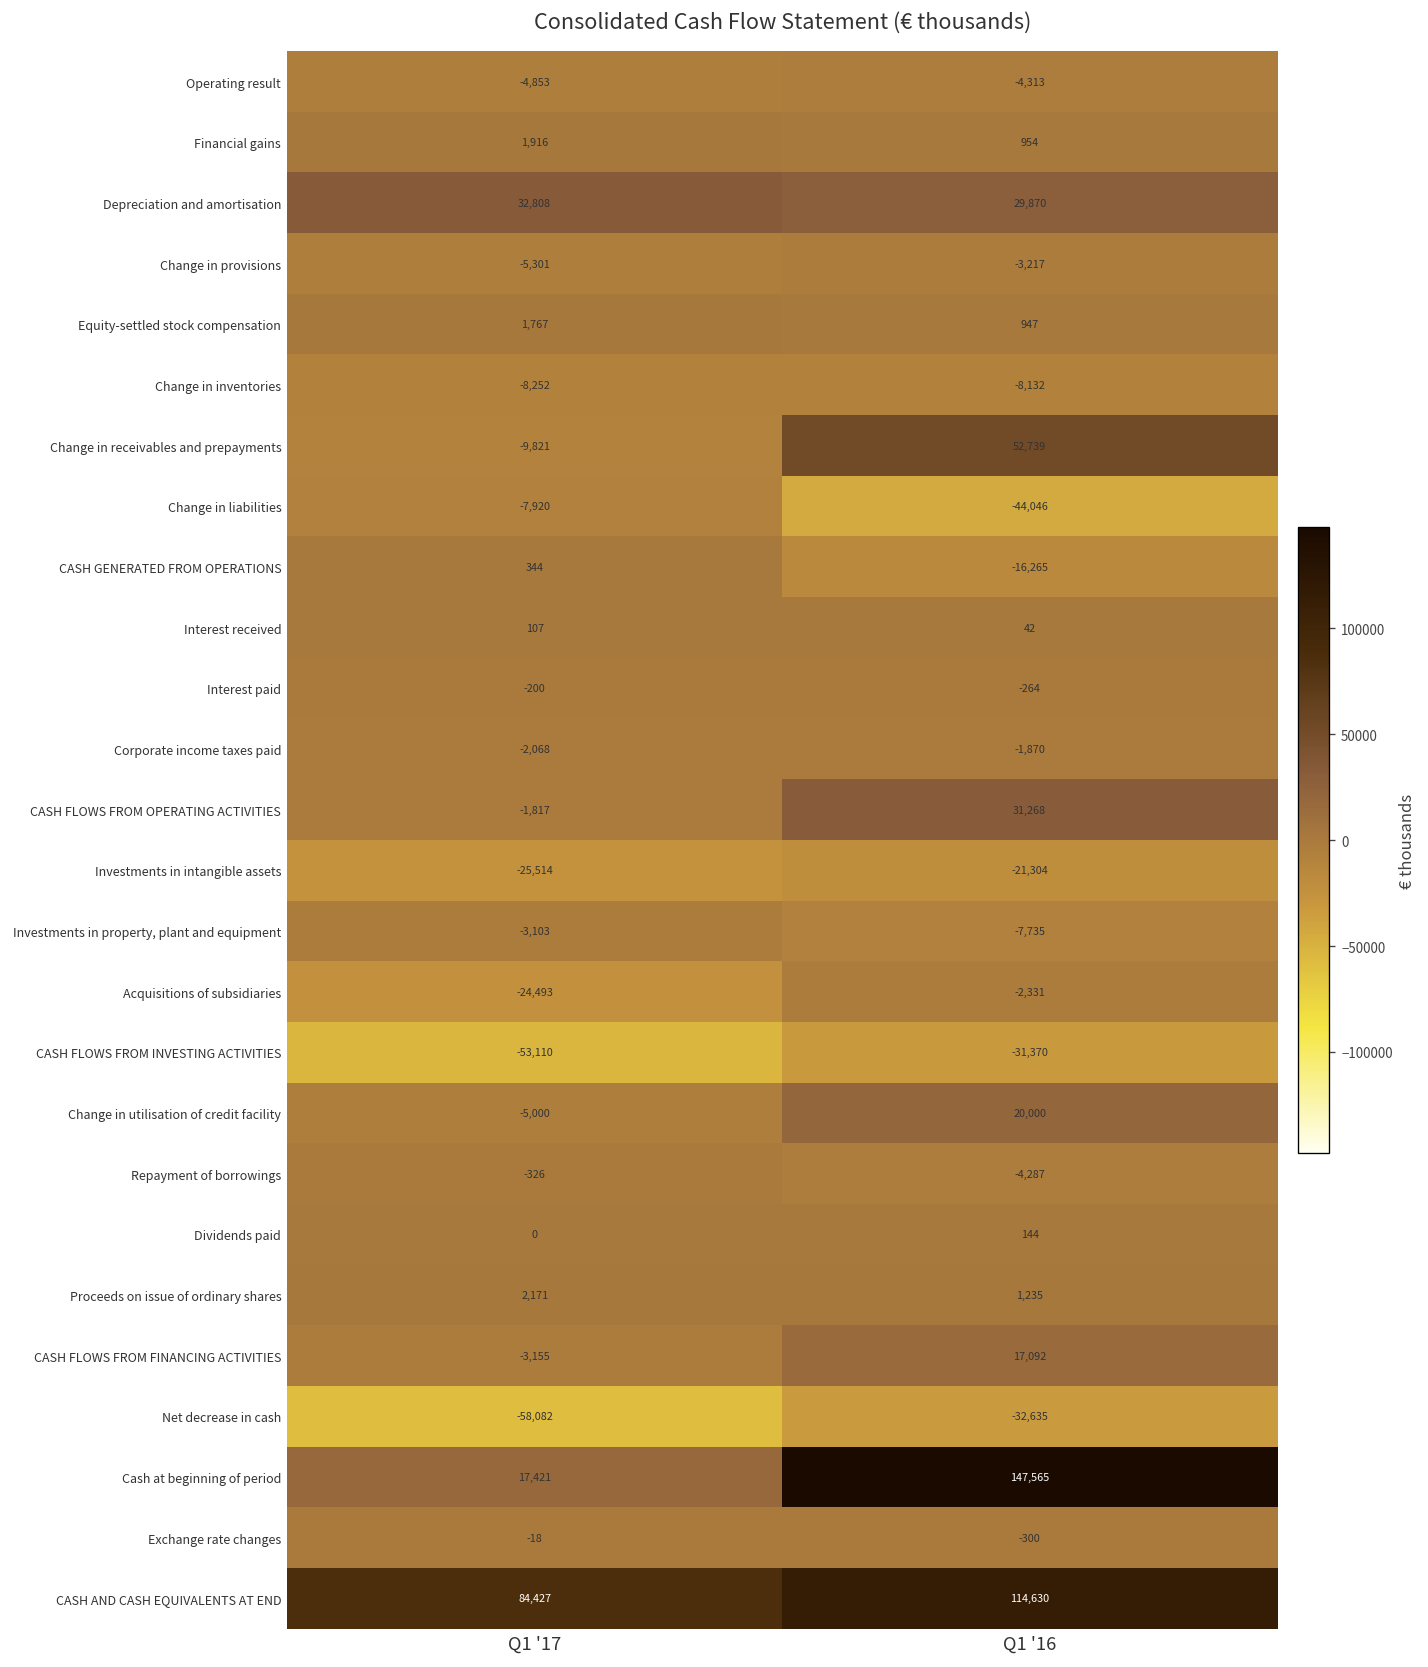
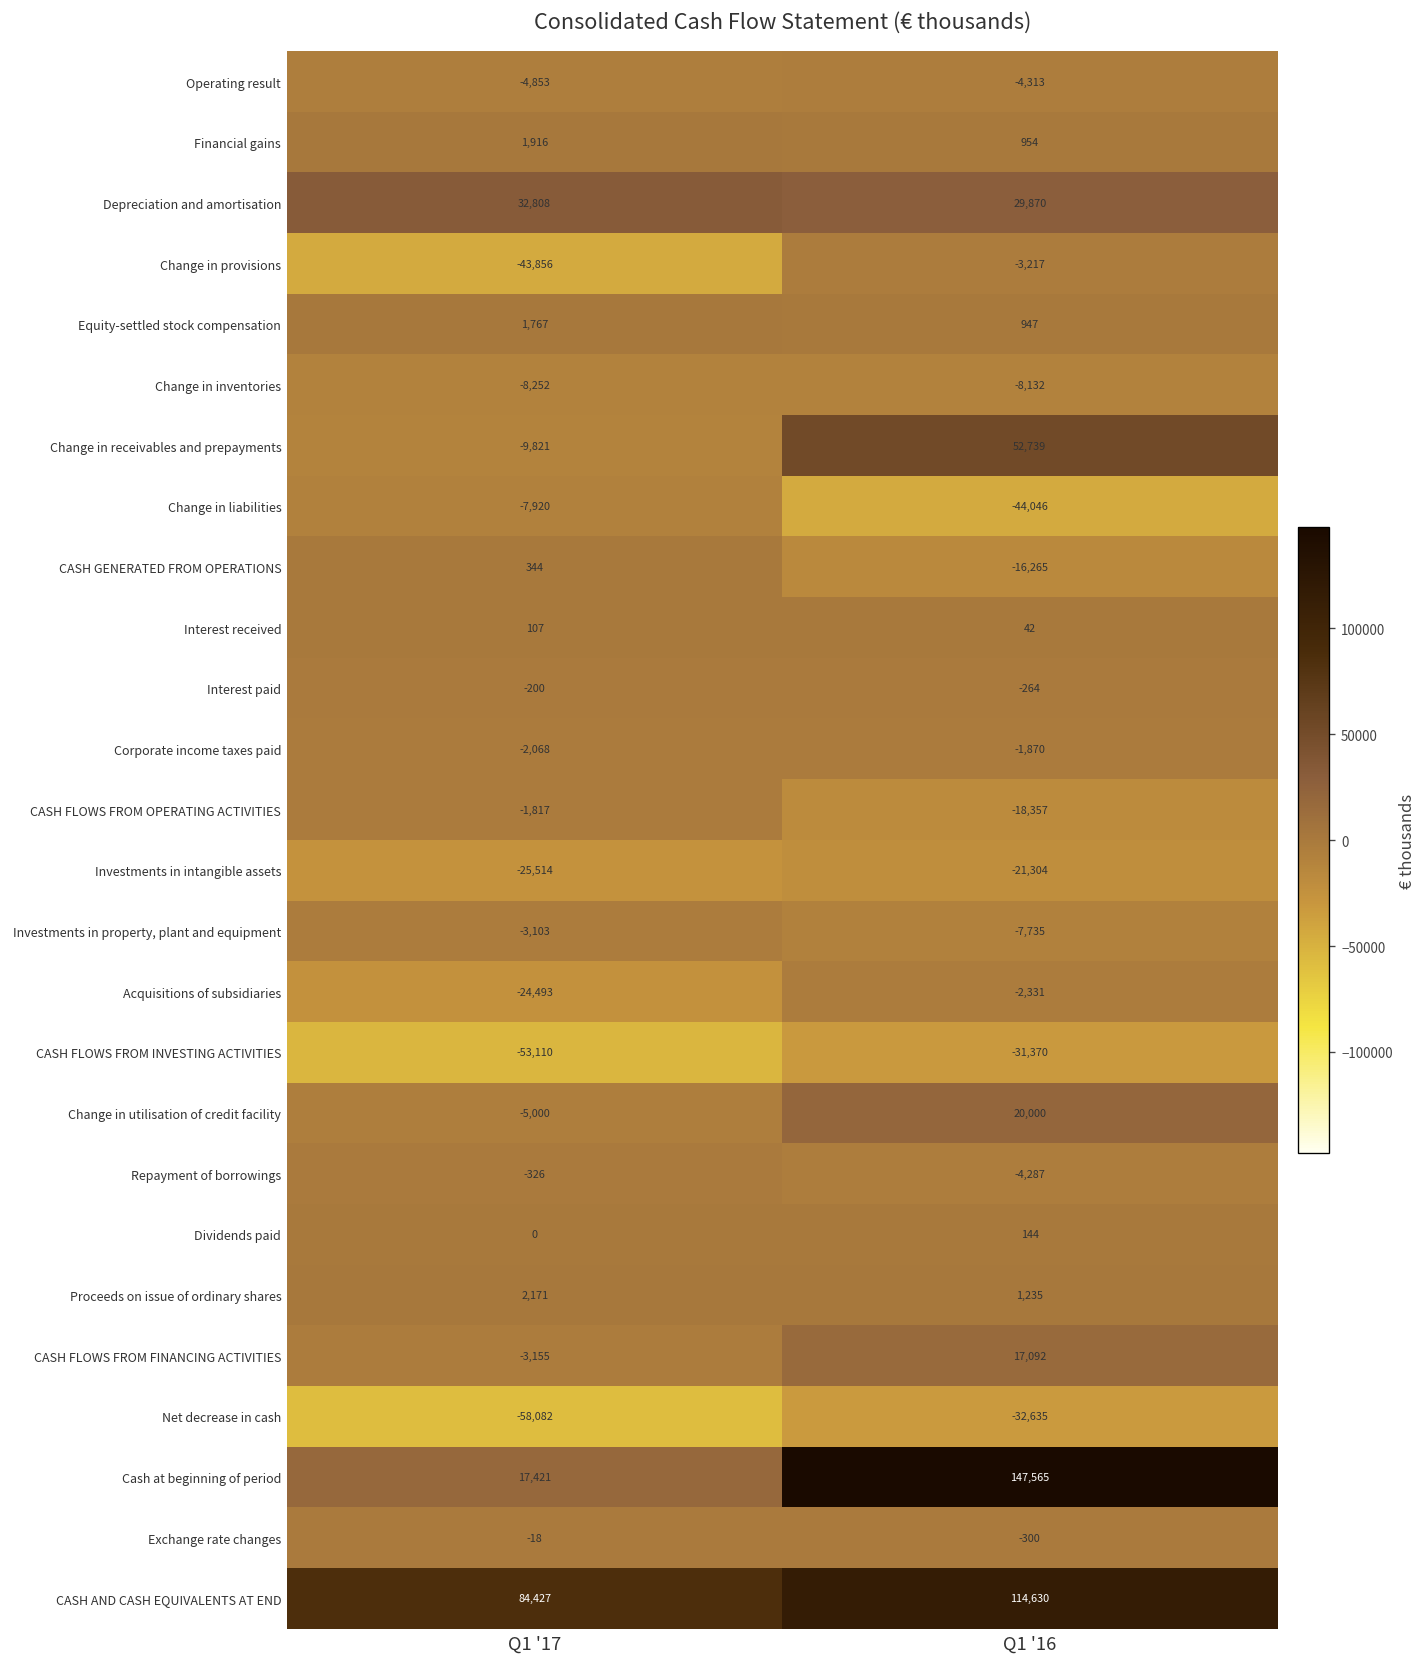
Change in provisions, Q1 '17: -5,301 -> -43,856
CASH FLOWS FROM OPERATING ACTIVITIES, Q1 '16: 31,268 -> -18,357
